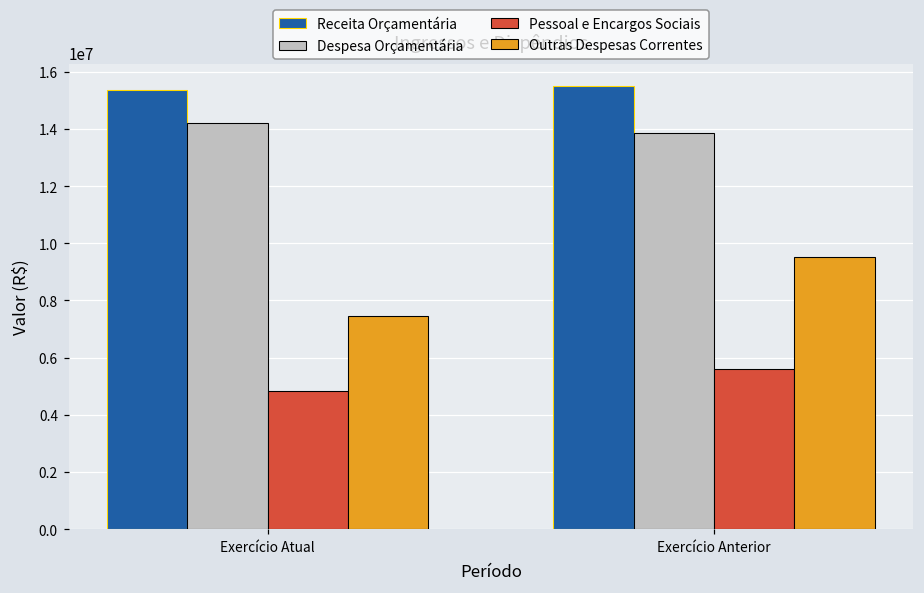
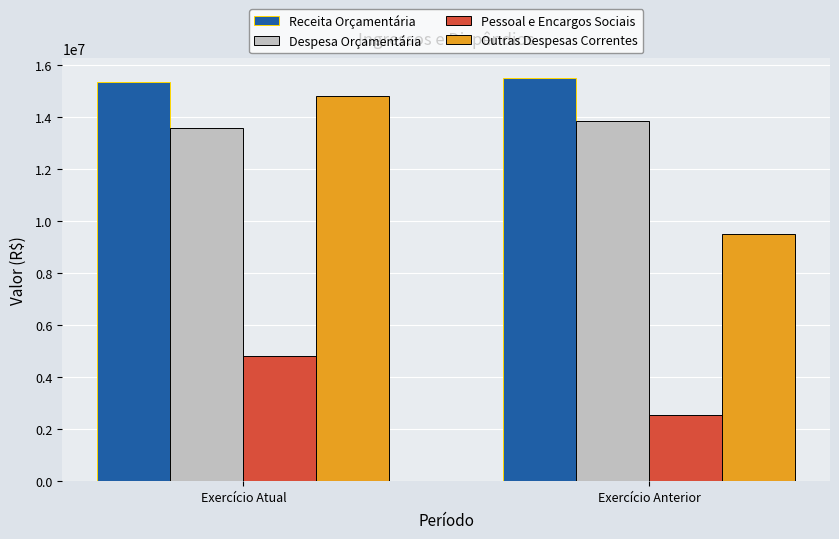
Despesa Orçamentária, Exercício Atual: 14200000 -> 13600000
Outras Despesas Correntes, Exercício Atual: 7500000 -> 14800000
Pessoal e Encargos Sociais, Exercício Anterior: 5600000 -> 2500000
